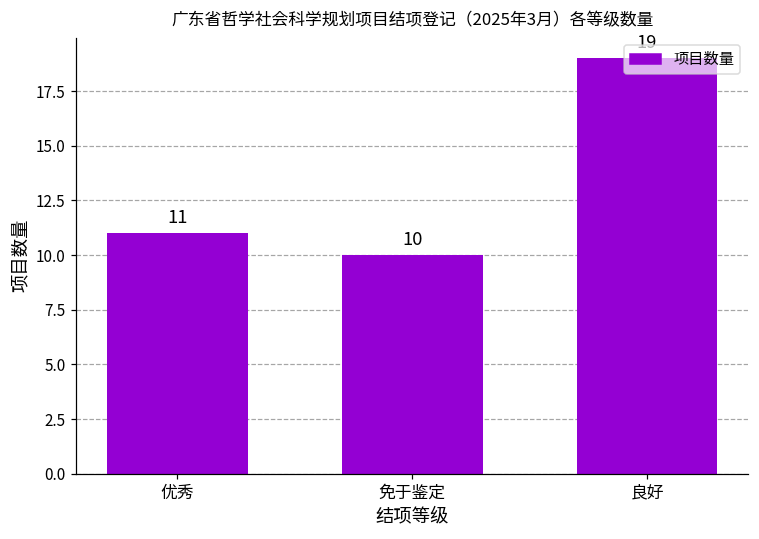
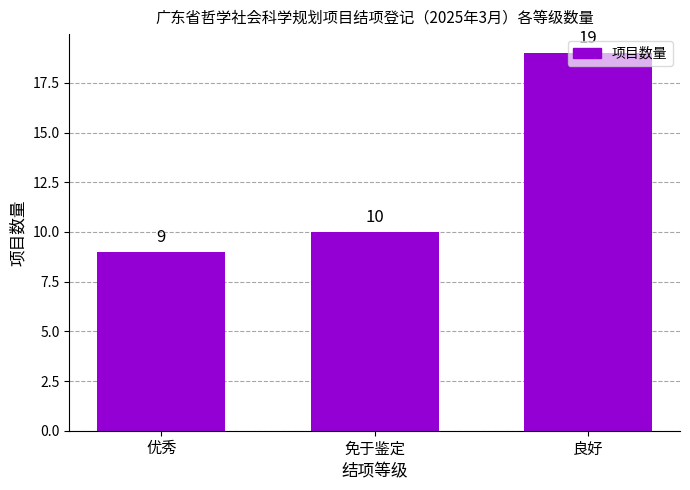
优秀: 11 -> 9
